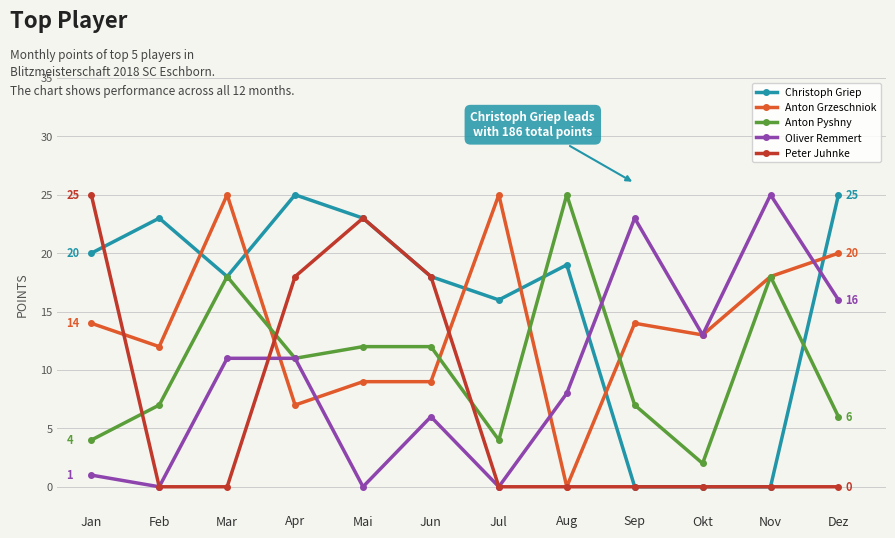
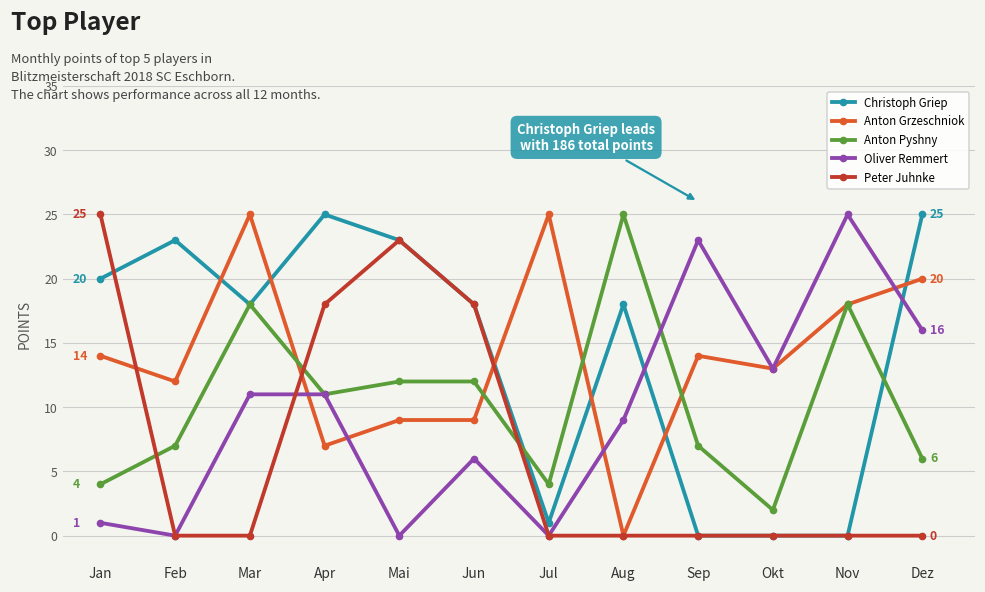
Christoph Griep, Jul: 16 -> 1
Christoph Griep, Aug: 19 -> 18
Oliver Remmert, Aug: 8 -> 9
